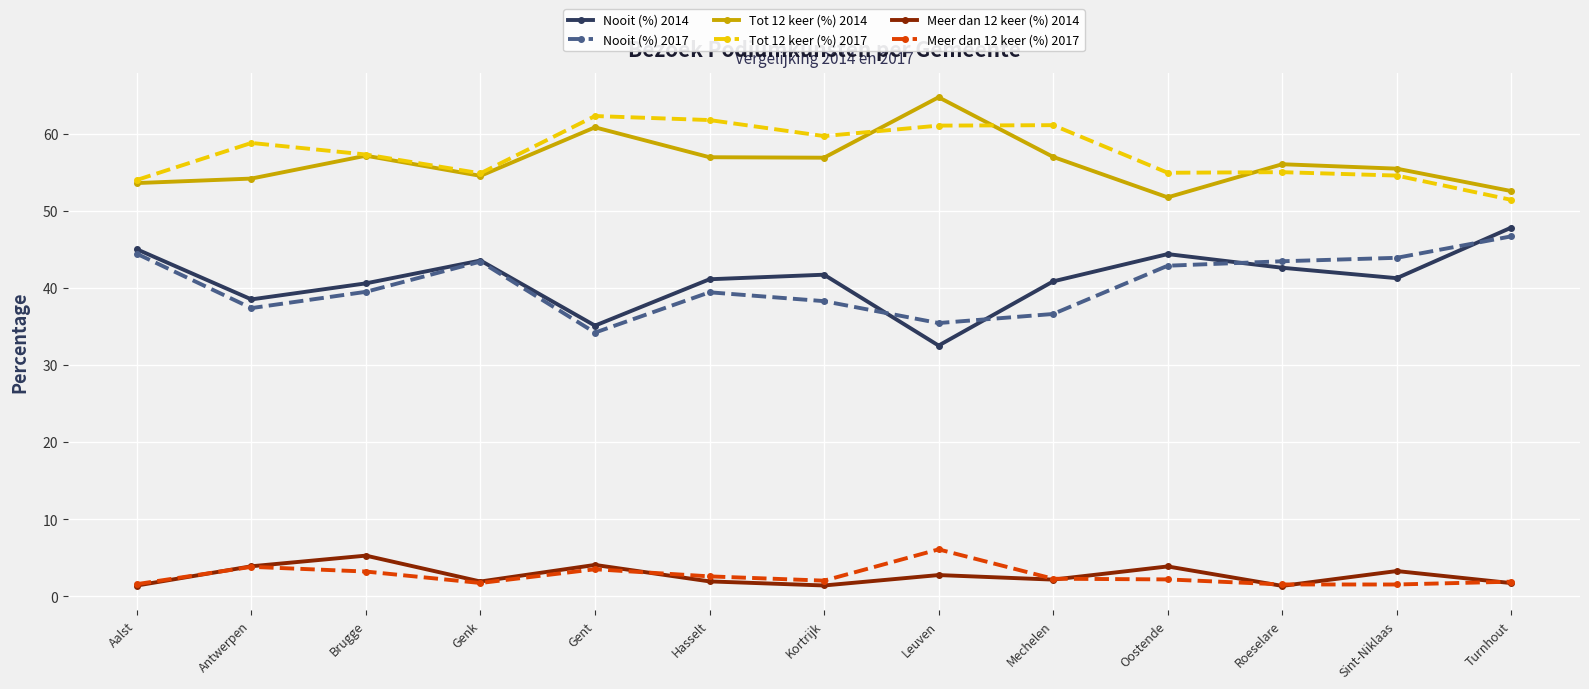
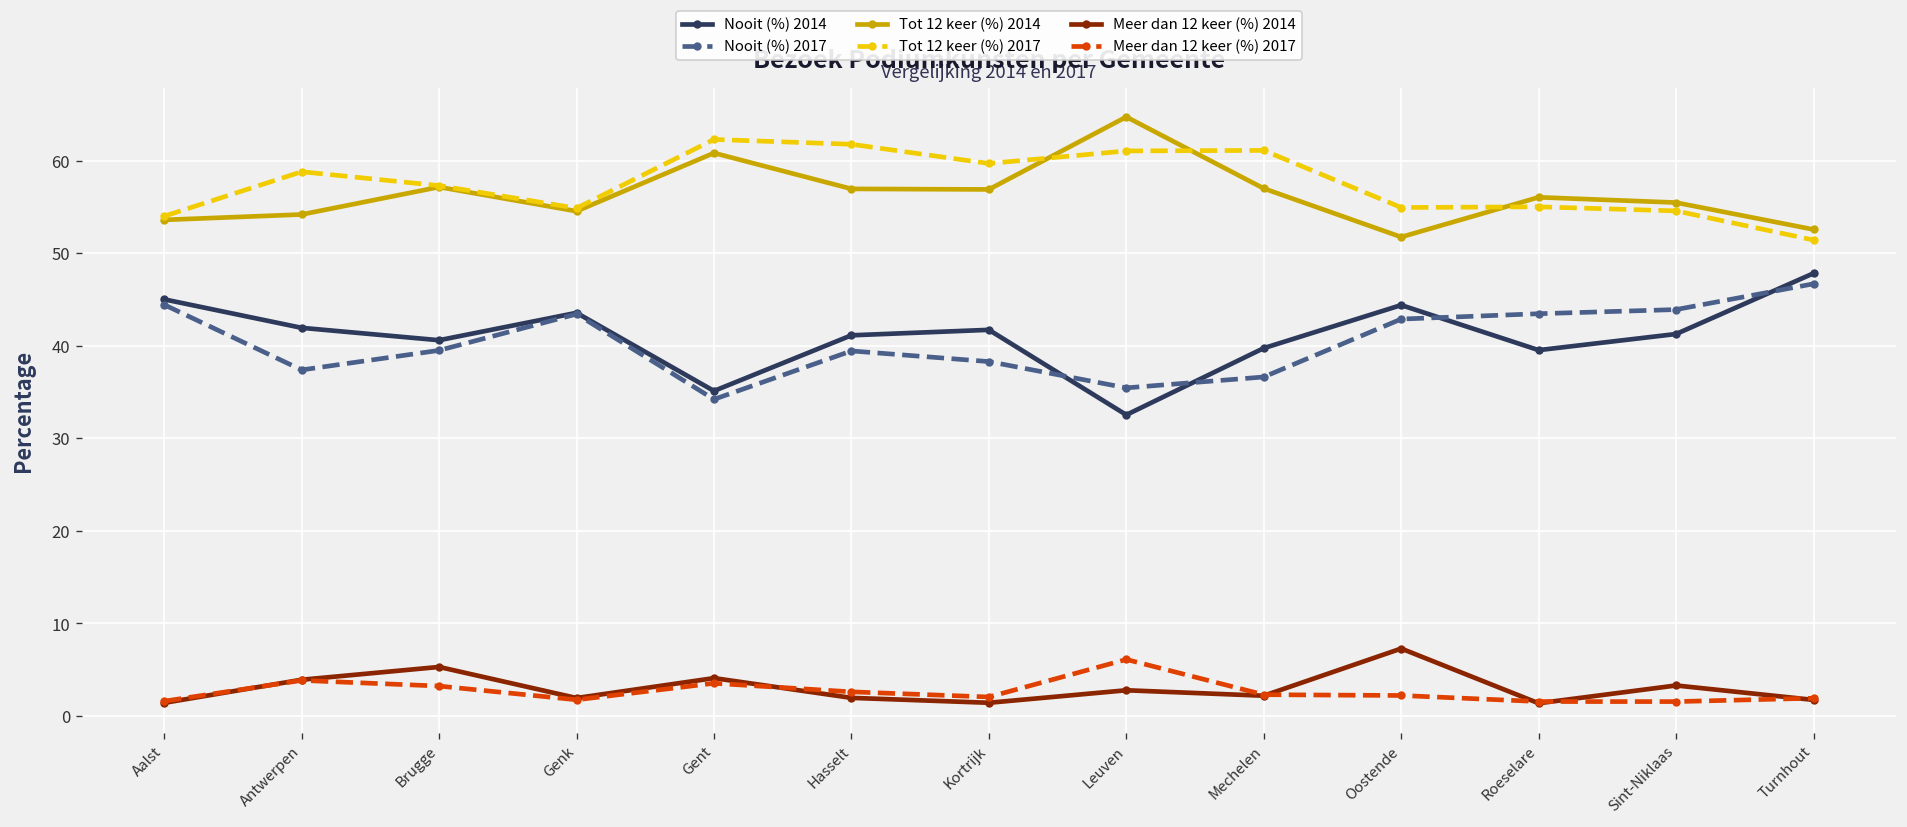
Nooit (%) 2014, Antwerpen: 39 -> 42
Nooit (%) 2014, Mechelen: 41 -> 40
Meer dan 12 keer (%) 2014, Oostende: 4 -> 7
Nooit (%) 2014, Roeselare: 43 -> 40
